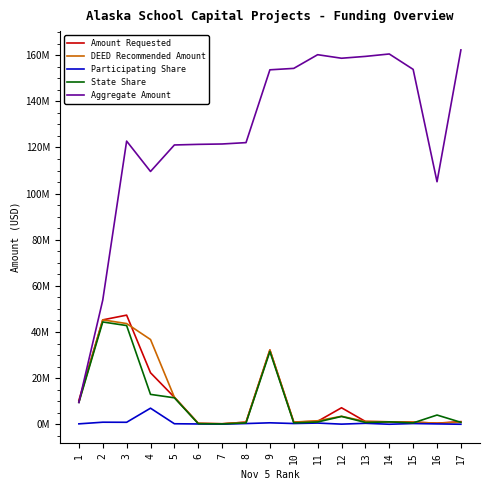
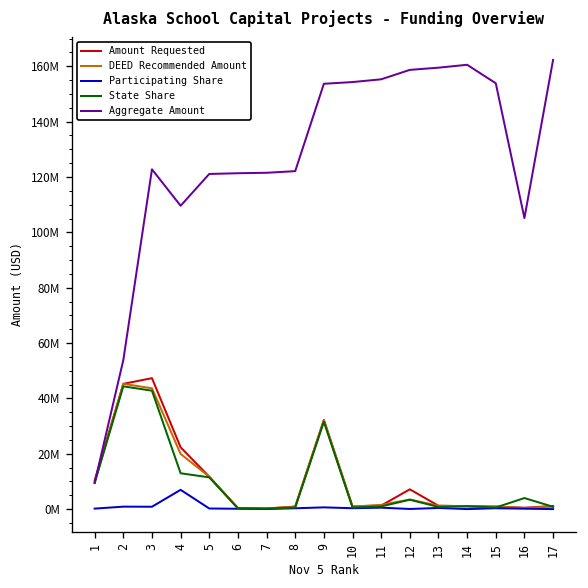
DEED Recommended Amount, 4: 37000000 -> 20000000
Aggregate Amount, 11: 160000000 -> 155000000
